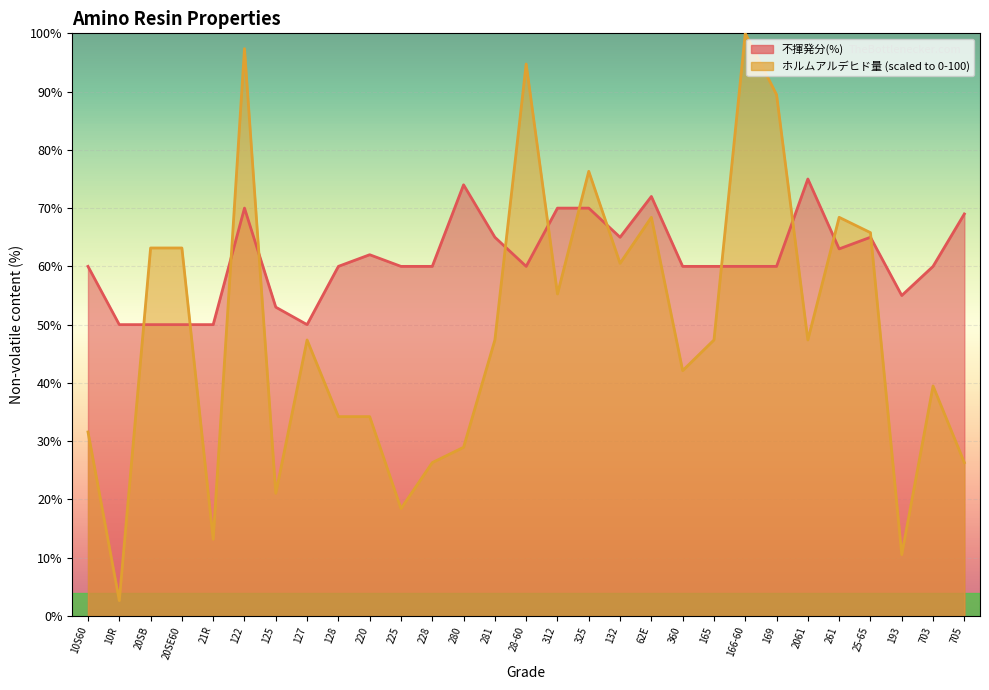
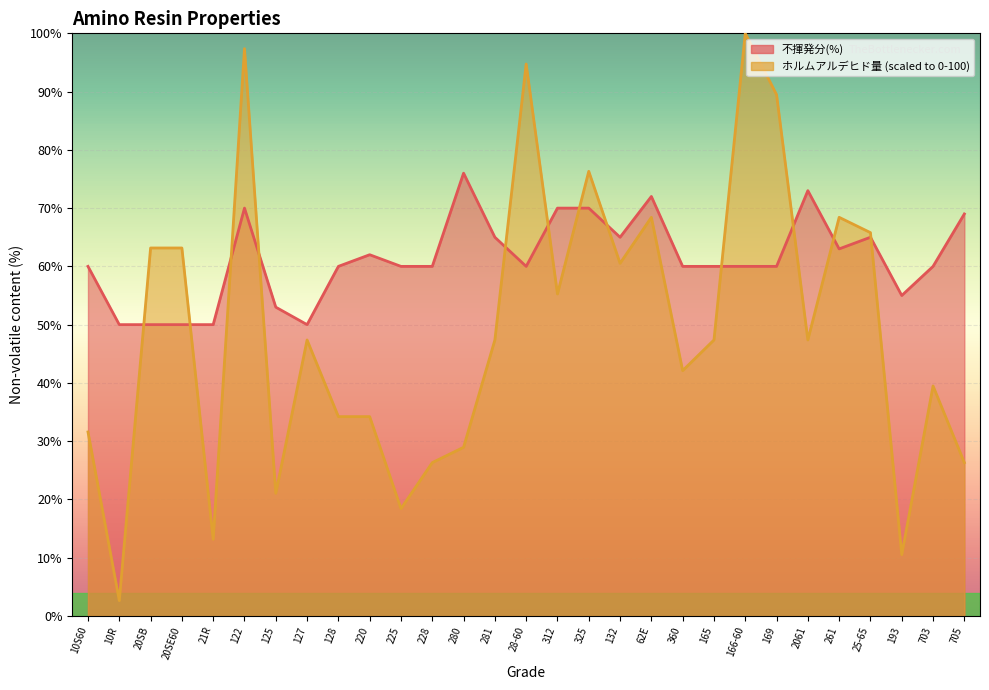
不揮発分(%), 280: 74% -> 76%
不揮発分(%), 2061: 75% -> 73%
